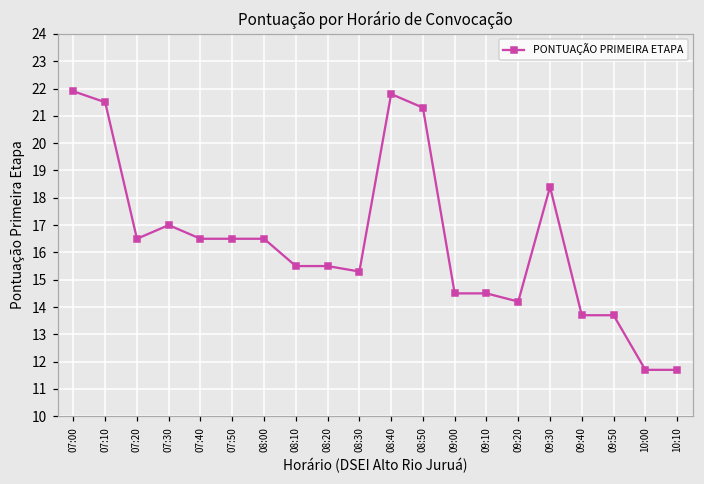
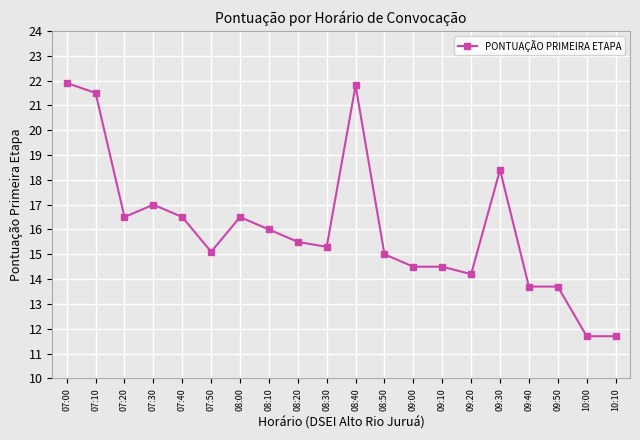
07:50: 16.5 -> 15.1
08:10: 15.5 -> 16.0
08:50: 21.3 -> 15.0
